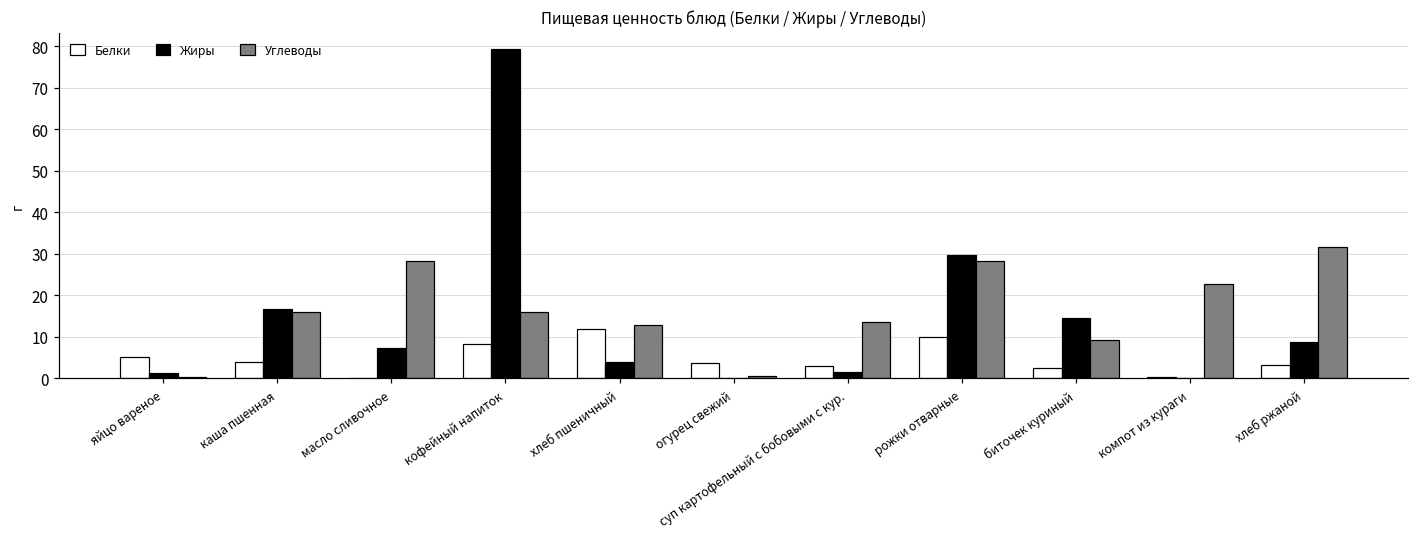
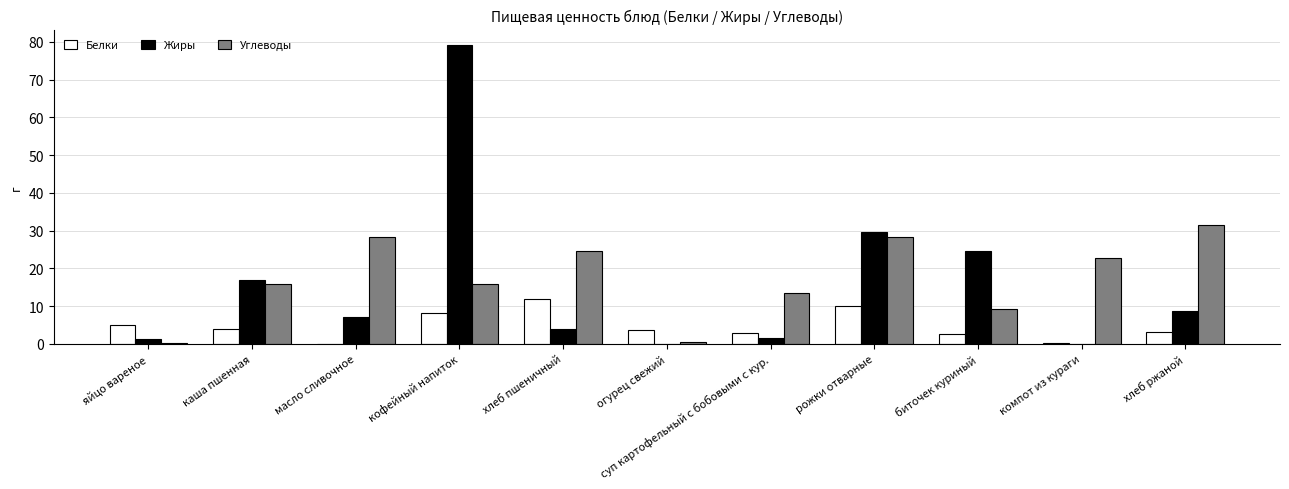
Углеводы, хлеб пшеничный: 13 -> 25
Жиры, биточек куриный: 15 -> 25
